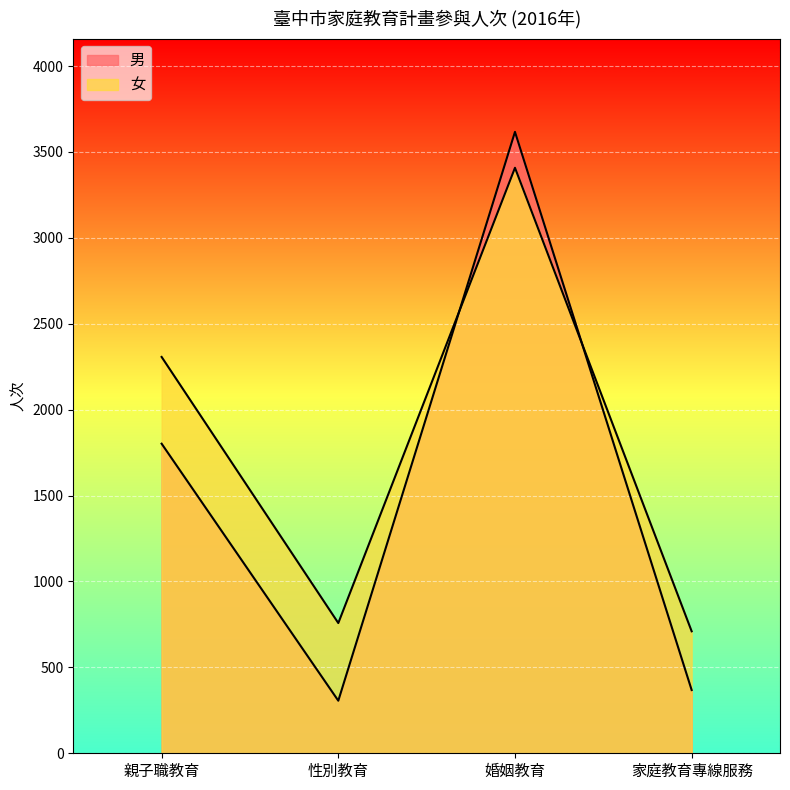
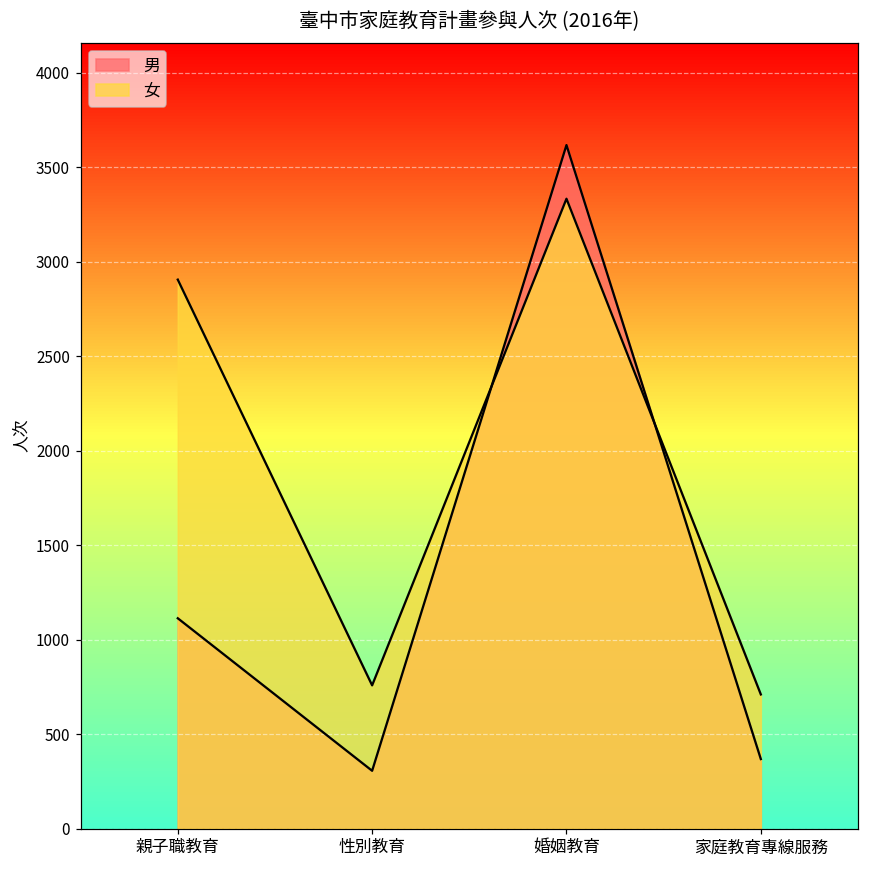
男, 親子職教育: 1800 -> 1110
女, 親子職教育: 2310 -> 2910
女, 婚姻教育: 3410 -> 3330
